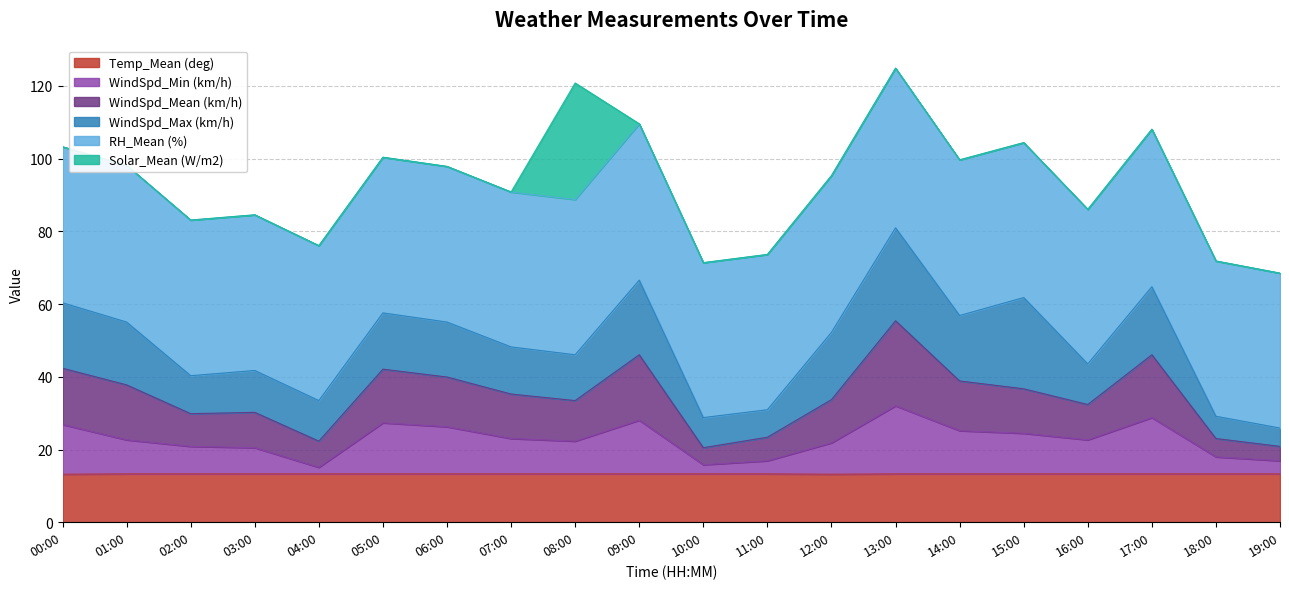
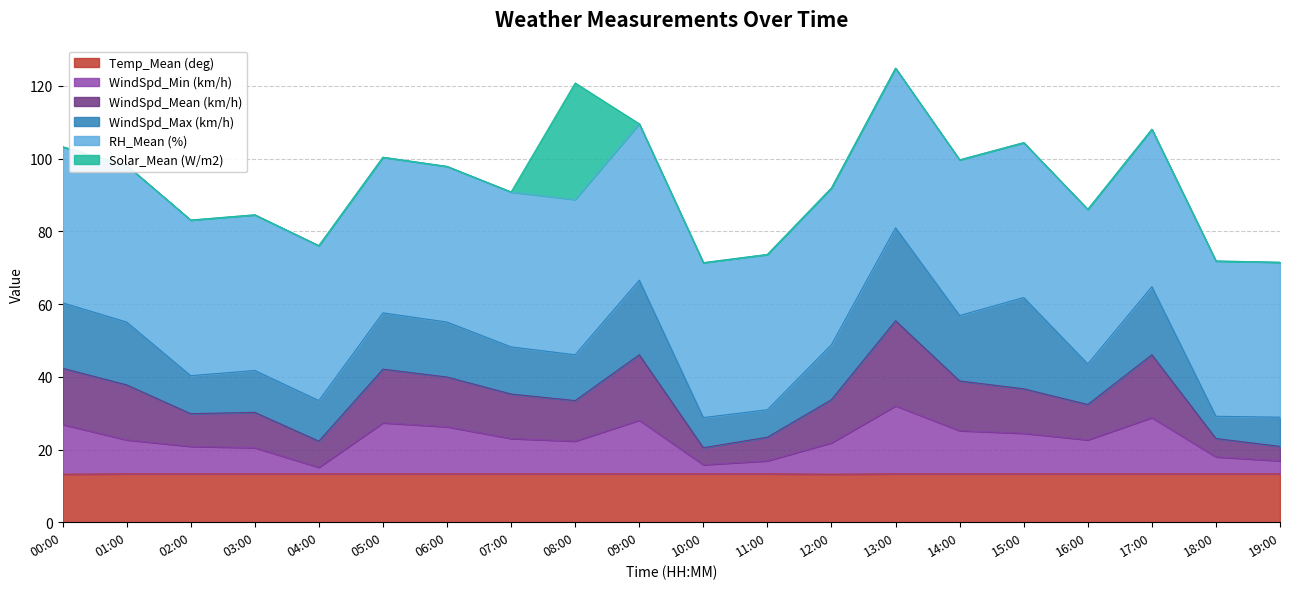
WindSpd_Max (km/h), 12:00: 19 -> 15
WindSpd_Max (km/h), 19:00: 5 -> 8
